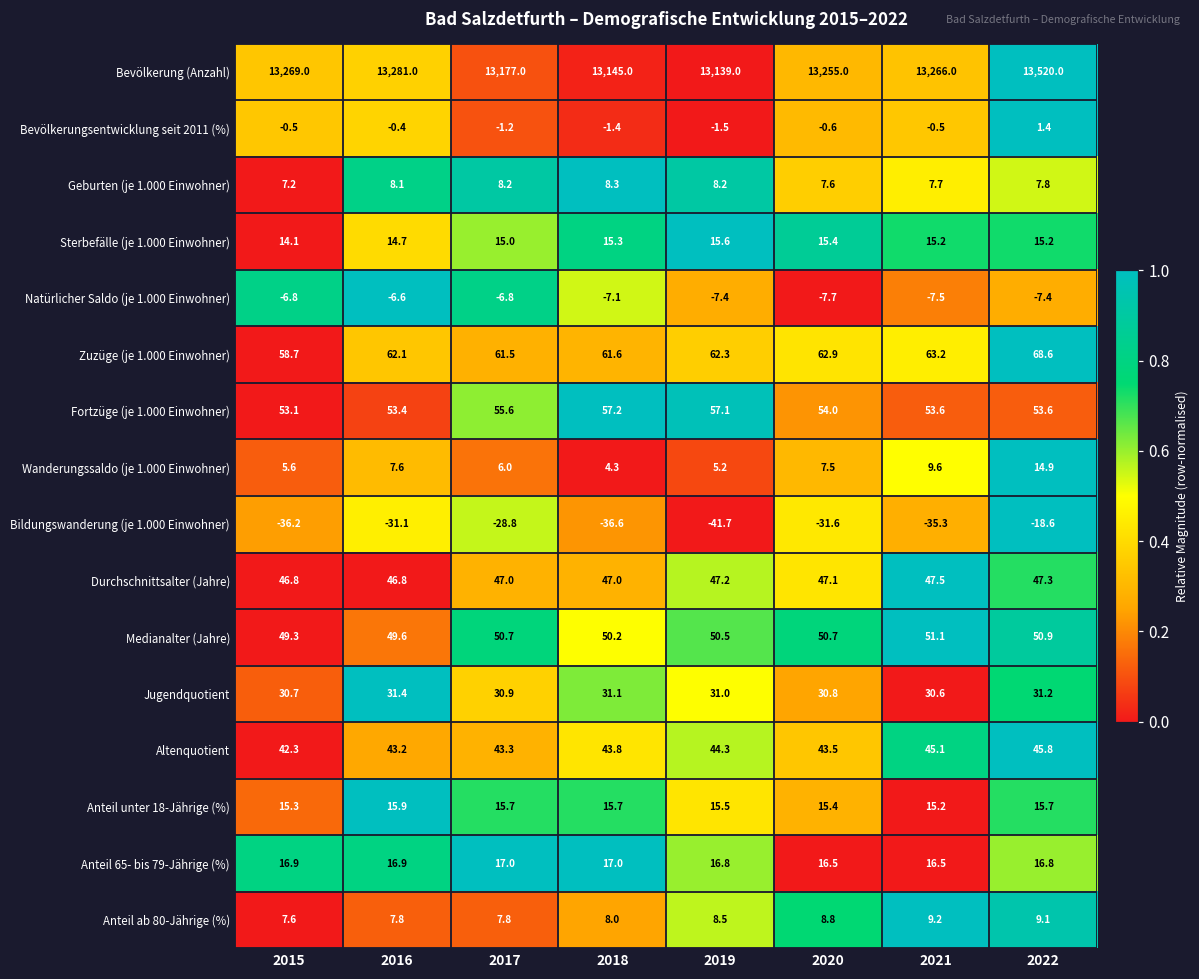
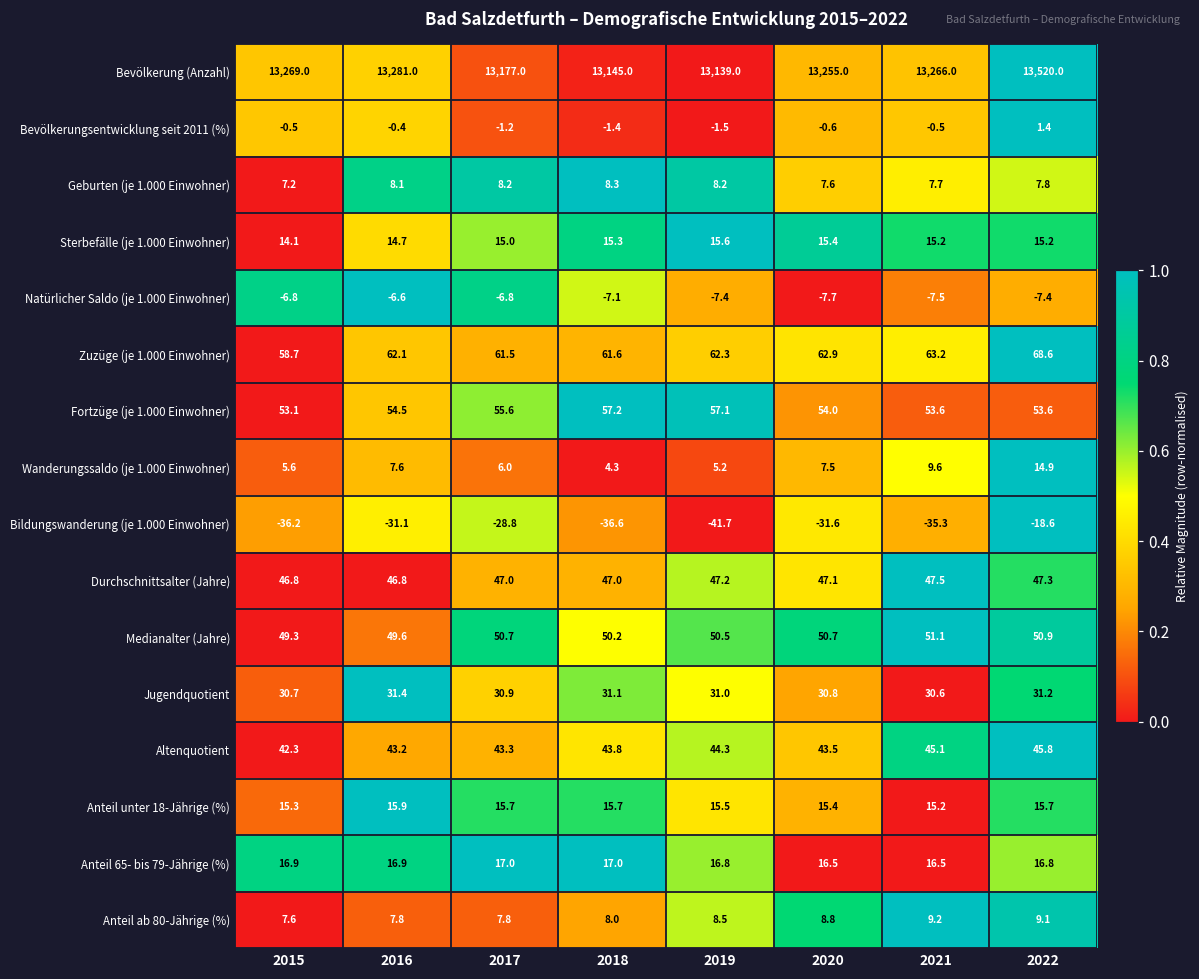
Fortzüge (je 1.000 Einwohner), 2016: 53.4 -> 54.5
